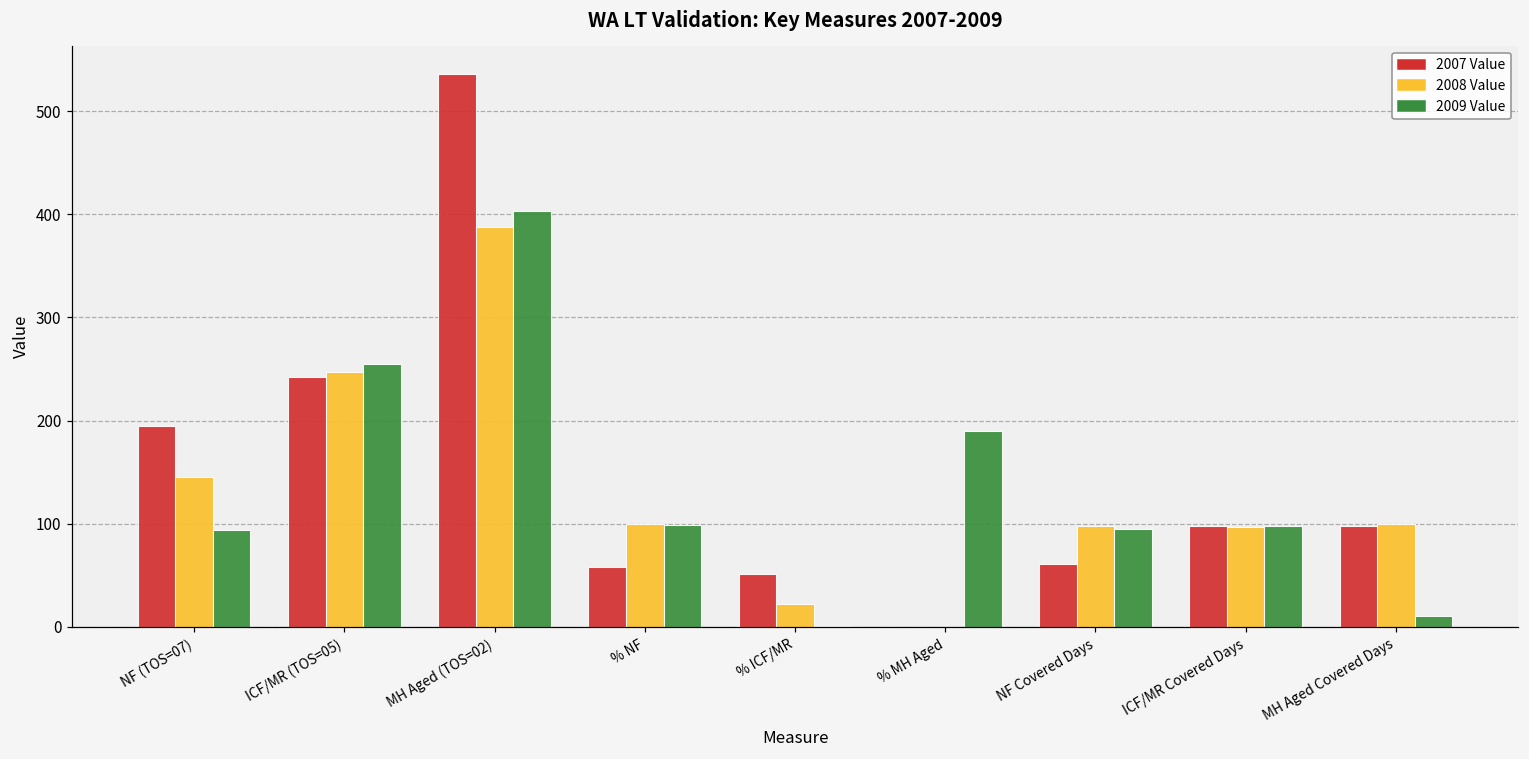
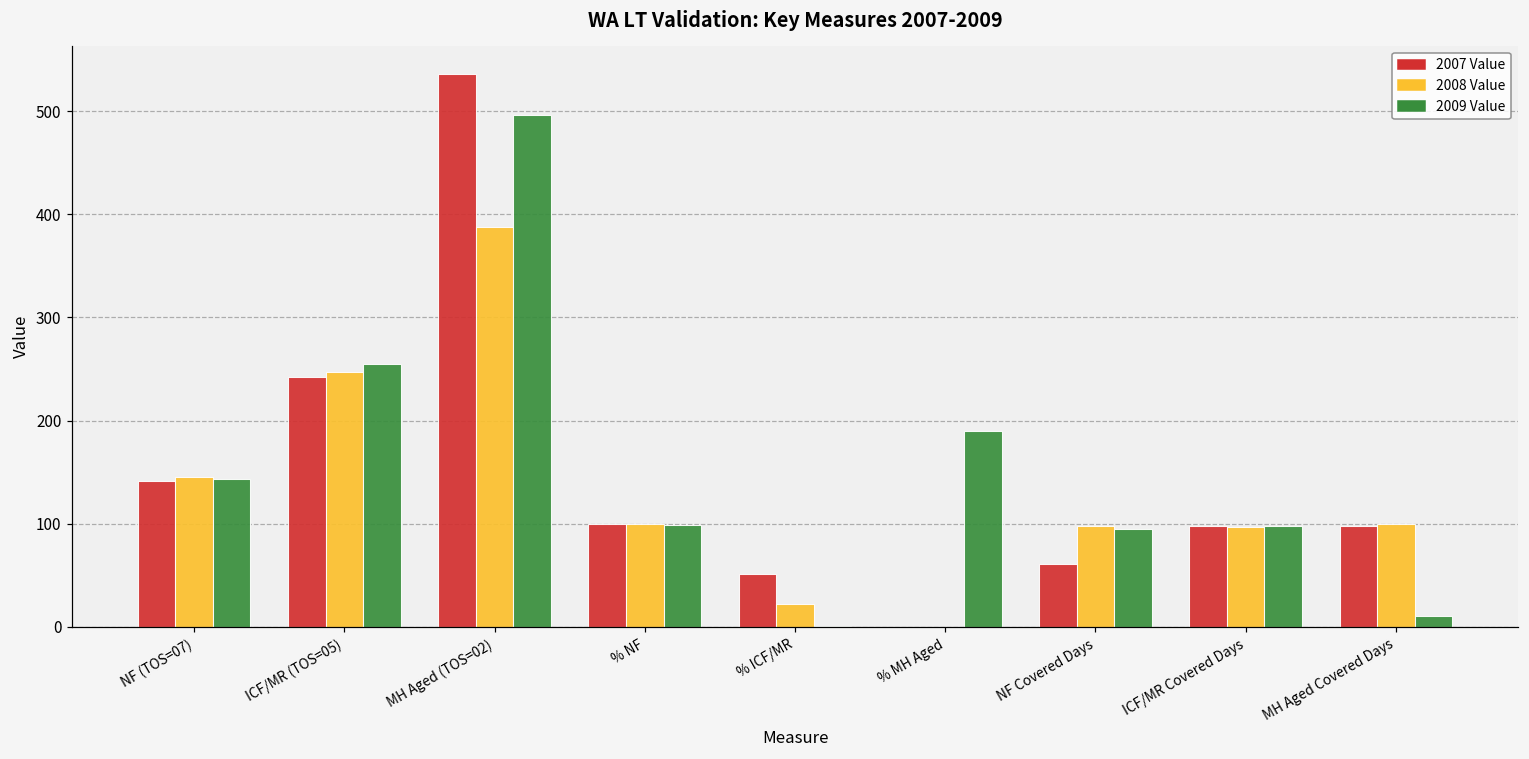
2007 Value, NF (TOS=07): 190 -> 140
2009 Value, NF (TOS=07): 90 -> 140
2009 Value, MH Aged (TOS=02): 400 -> 500
2007 Value, % NF: 60 -> 100
